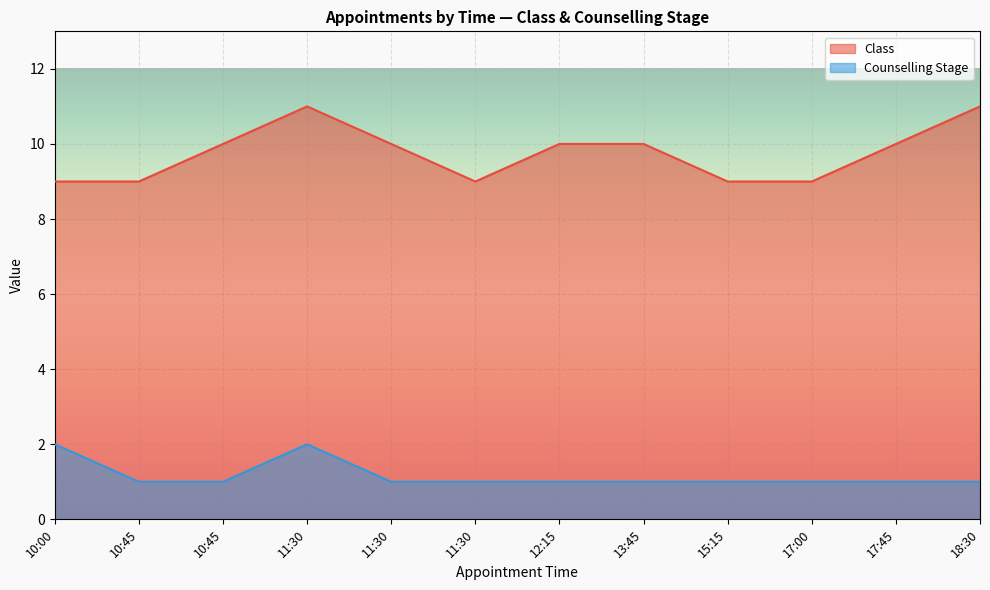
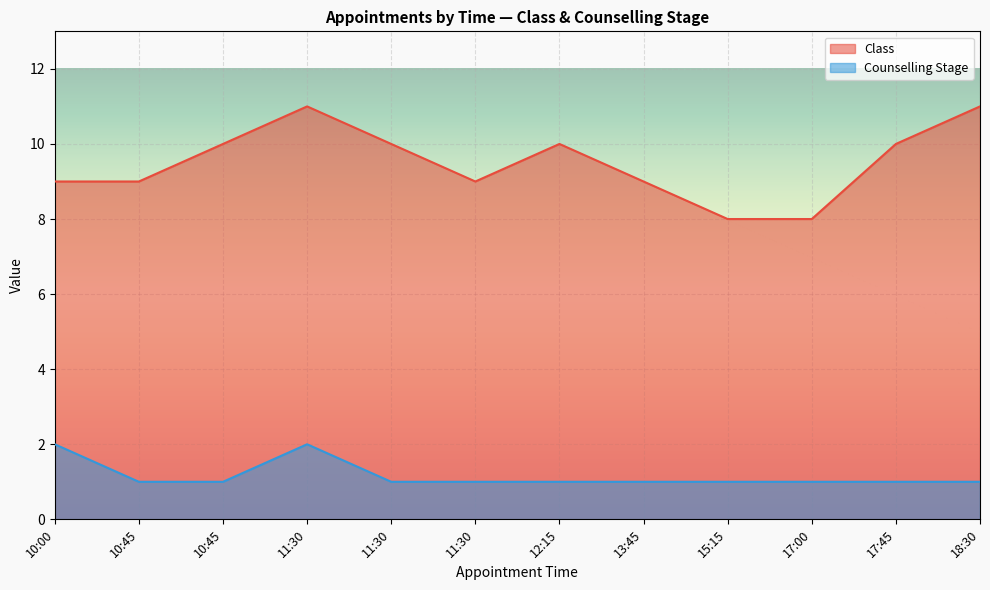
Class, 13:45: 10 -> 9
Class, 15:15: 9 -> 8
Class, 17:00: 9 -> 8
